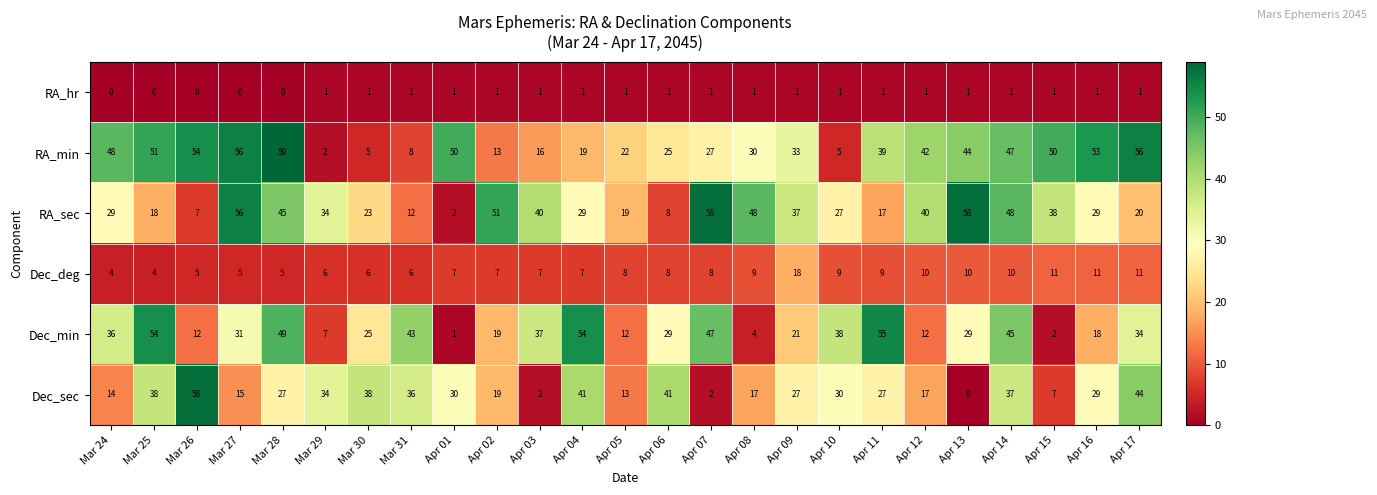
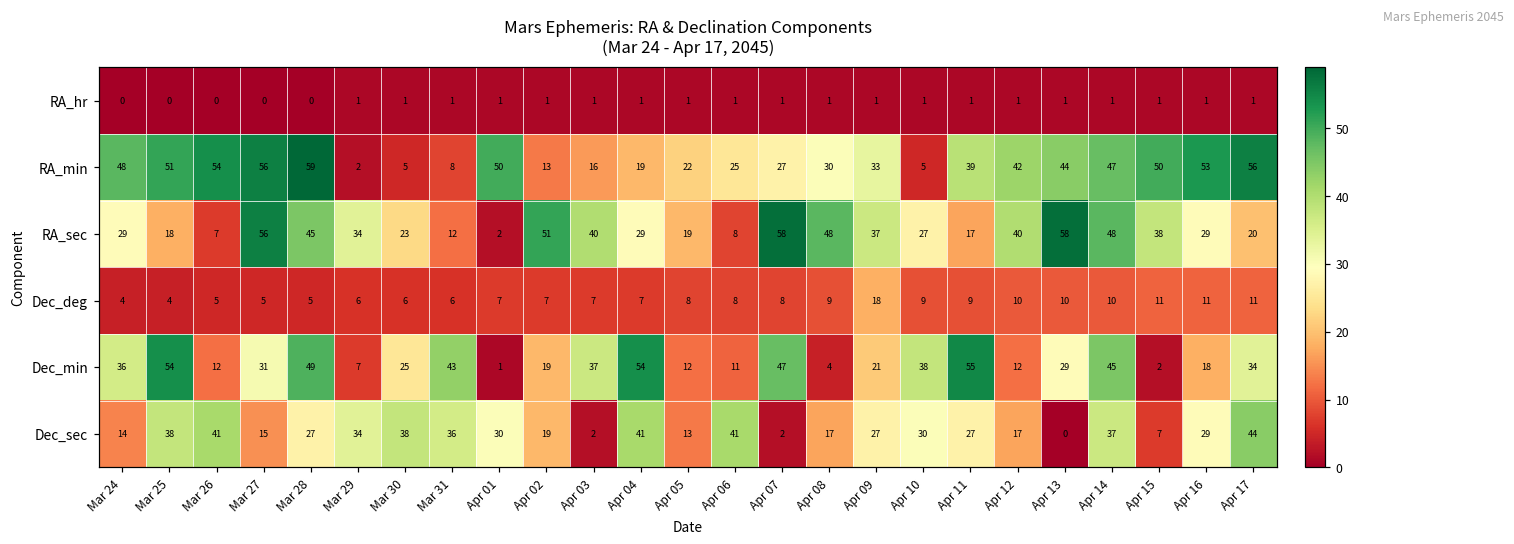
Dec_min, Apr 06: 29 -> 11
Dec_sec, Mar 26: 58 -> 41
